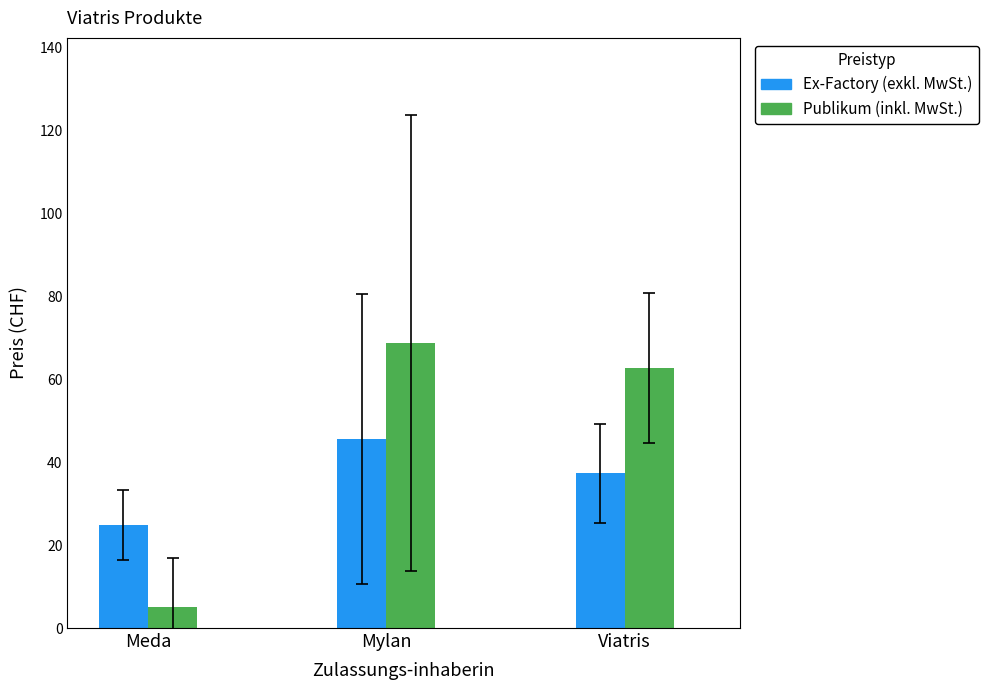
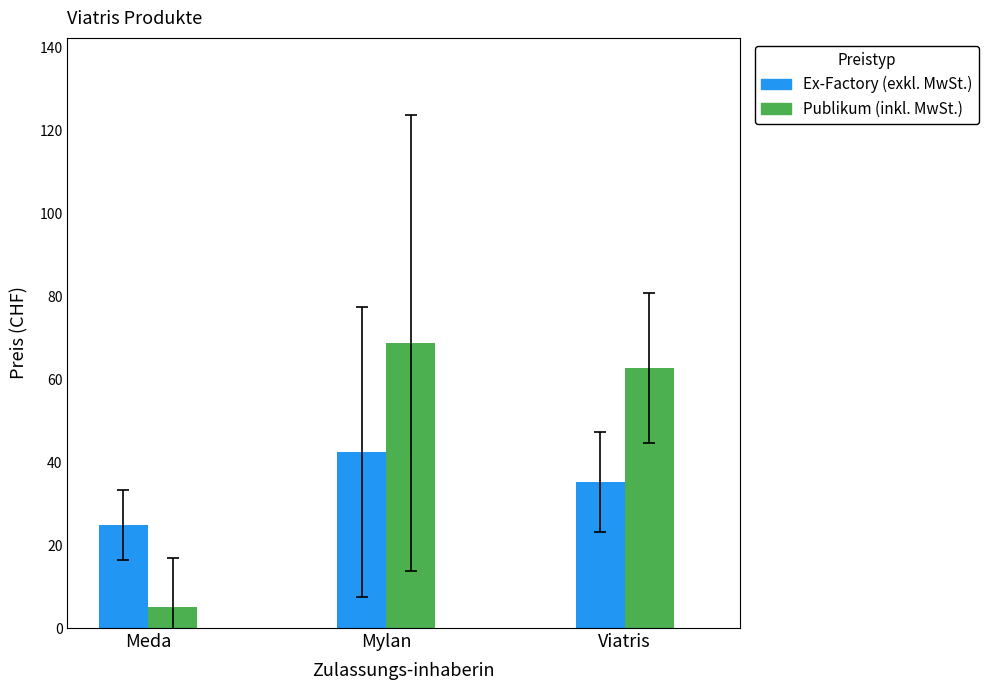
Ex-Factory (exkl. MwSt.), Mylan: 46 -> 42
Ex-Factory (exkl. MwSt.), Viatris: 37 -> 35
